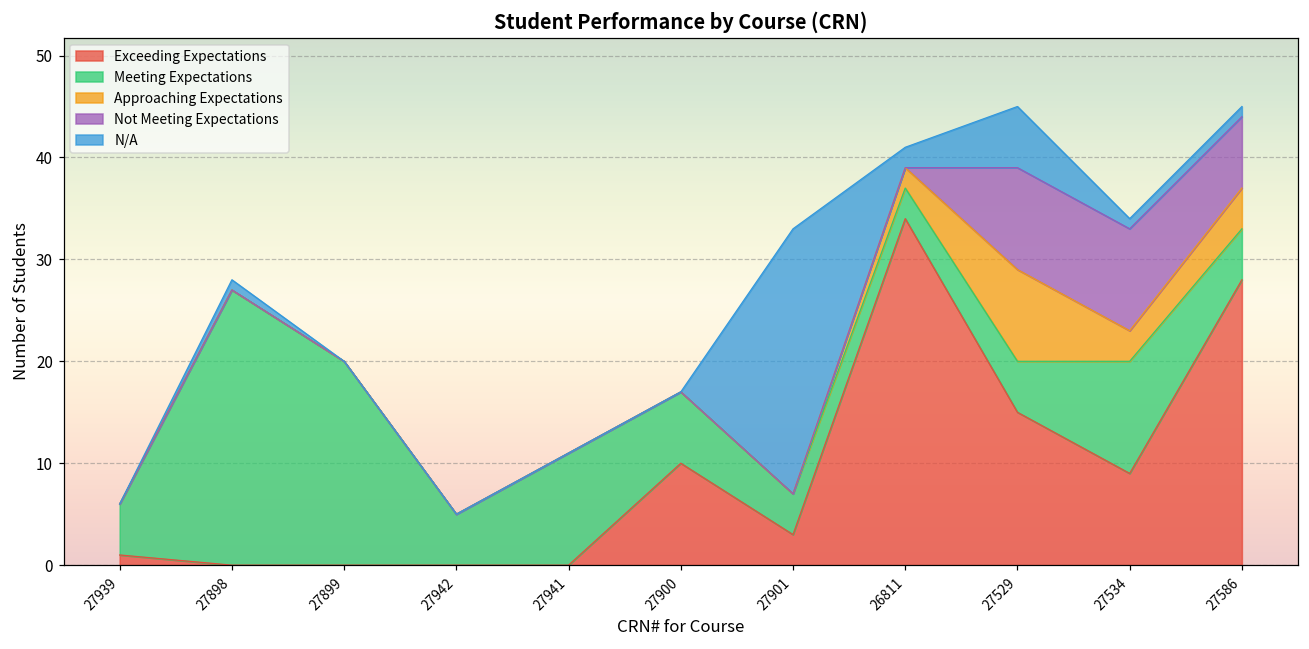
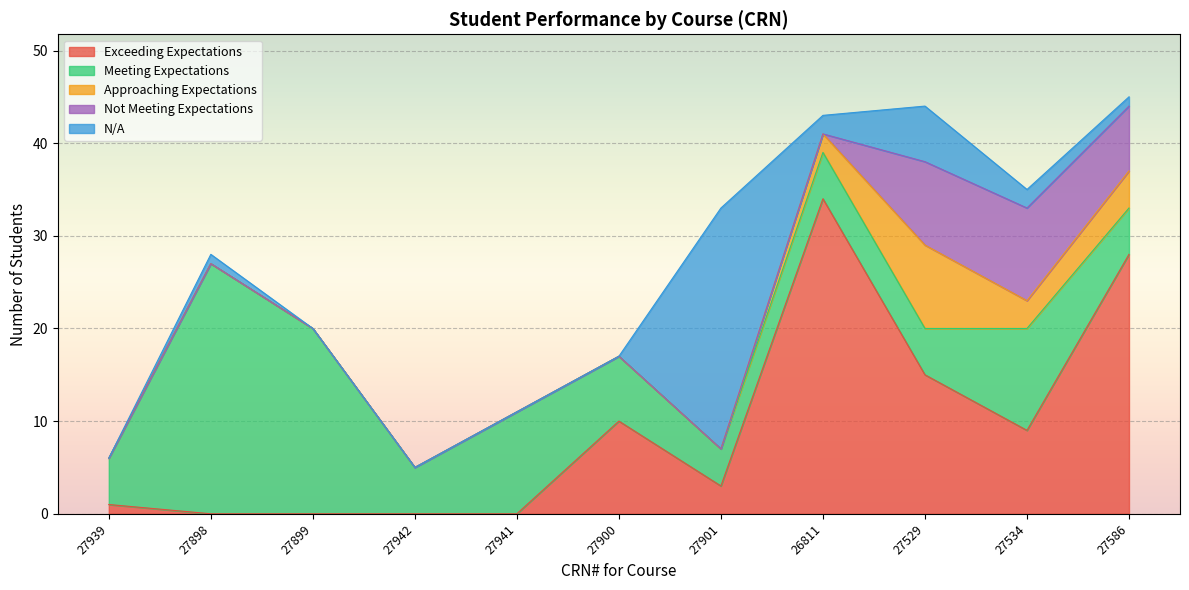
Meeting Expectations, 26811: 3 -> 5
Not Meeting Expectations, 27529: 10 -> 9
N/A, 27534: 1 -> 2
